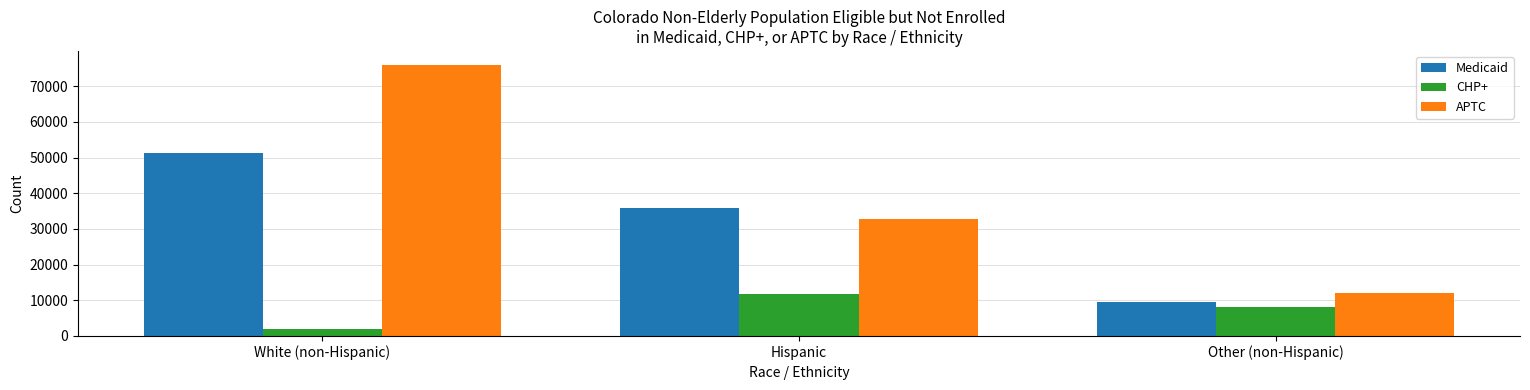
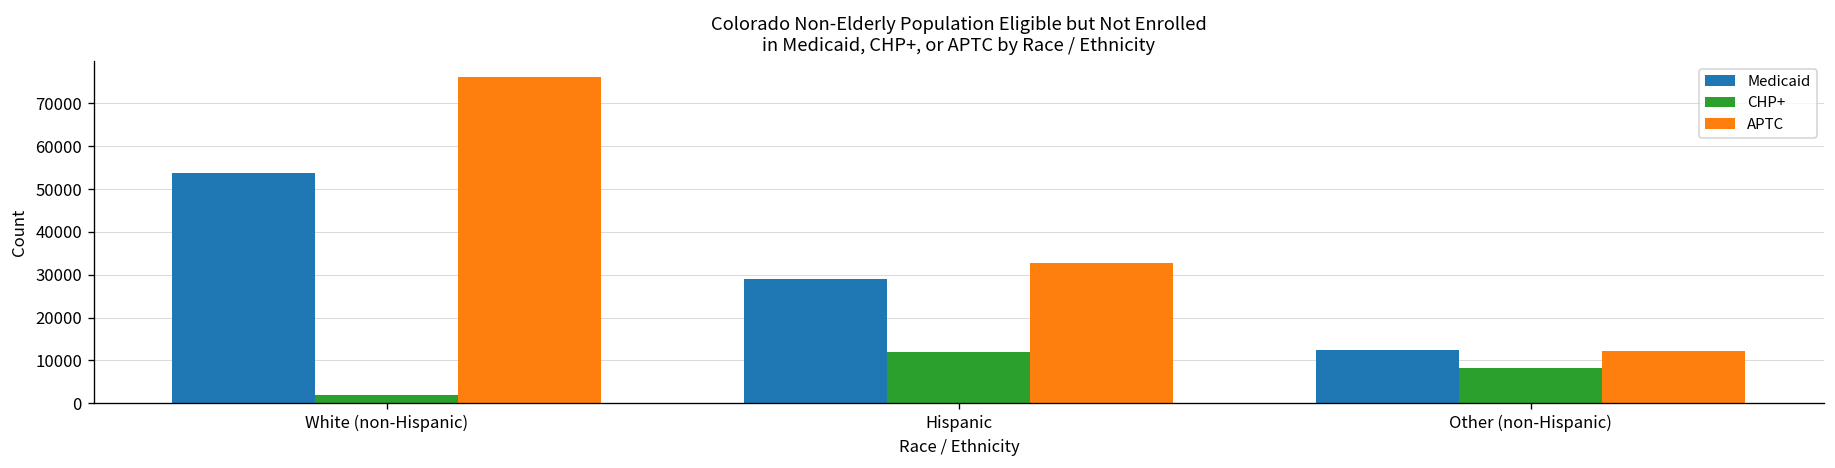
Medicaid, White (non-Hispanic): 51000 -> 54000
Medicaid, Hispanic: 36000 -> 29000
Medicaid, Other (non-Hispanic): 9000 -> 12000
